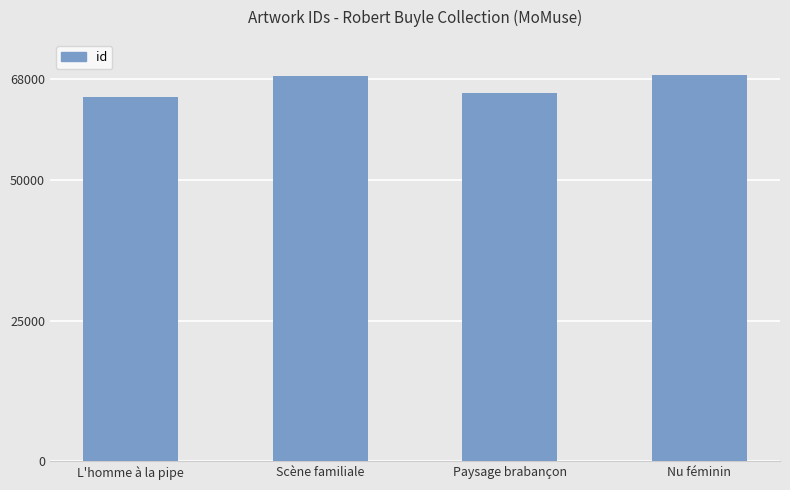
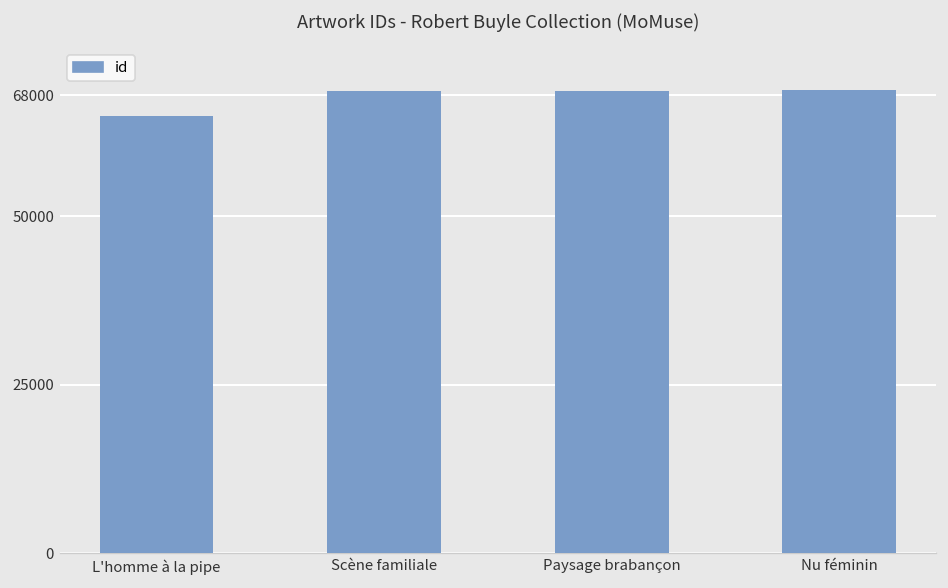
Paysage brabançon: 66000 -> 69000
